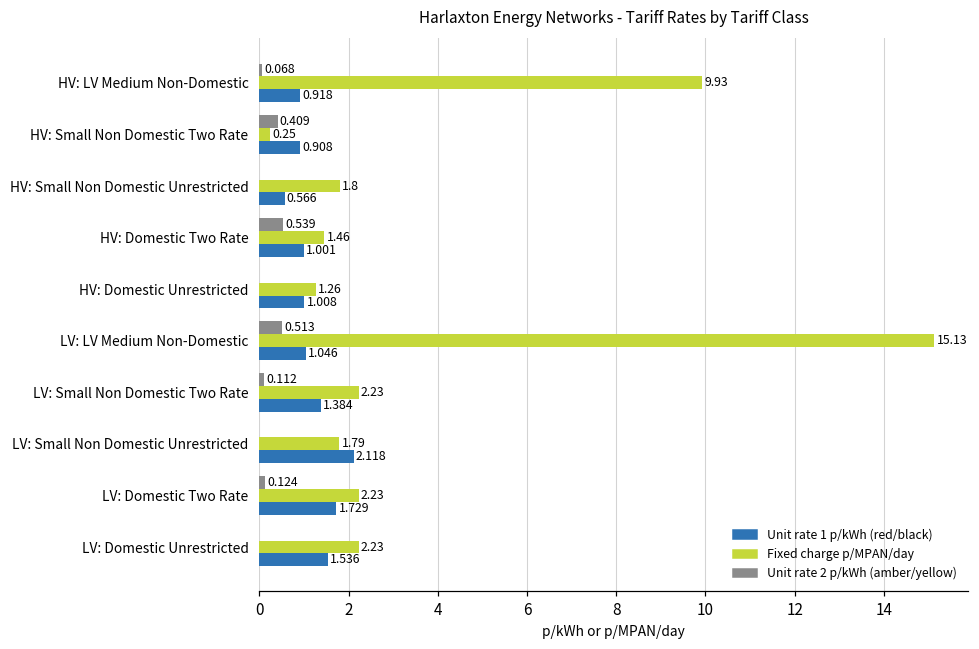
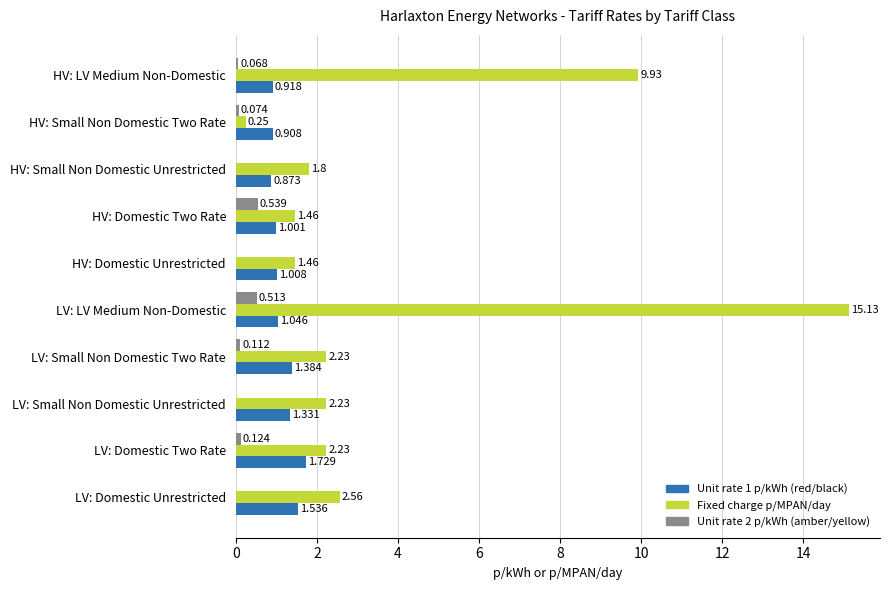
Unit rate 2 p/kWh (amber/yellow), HV: Small Non Domestic Two Rate: 0.409 -> 0.074
Unit rate 1 p/kWh (red/black), HV: Small Non Domestic Unrestricted: 0.566 -> 0.873
Fixed charge p/MPAN/day, HV: Domestic Unrestricted: 1.26 -> 1.46
Fixed charge p/MPAN/day, LV: Small Non Domestic Unrestricted: 1.79 -> 2.23
Unit rate 1 p/kWh (red/black), LV: Small Non Domestic Unrestricted: 2.118 -> 1.331
Fixed charge p/MPAN/day, LV: Domestic Unrestricted: 2.23 -> 2.56
